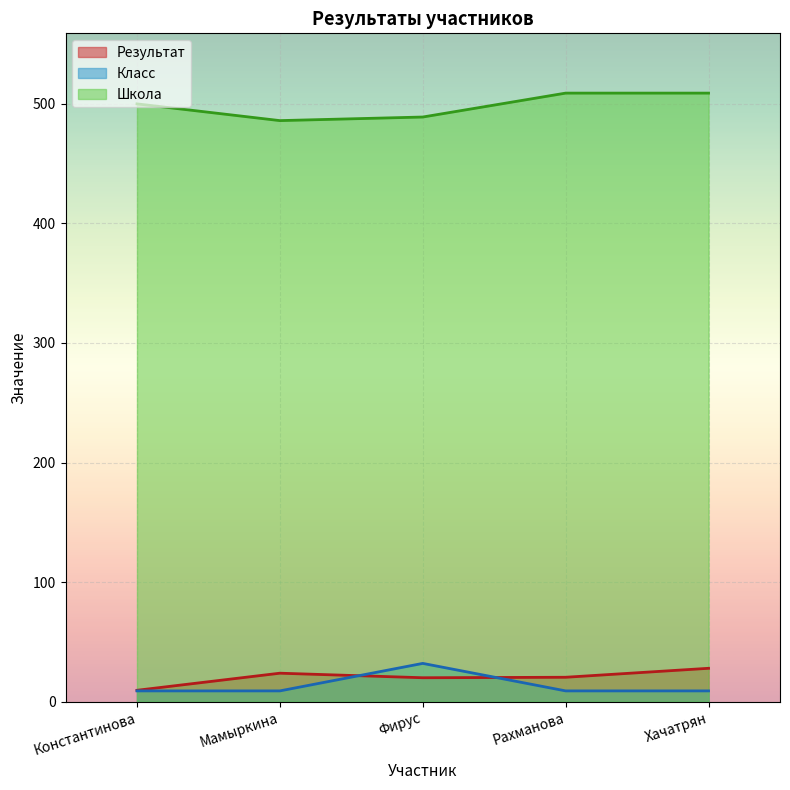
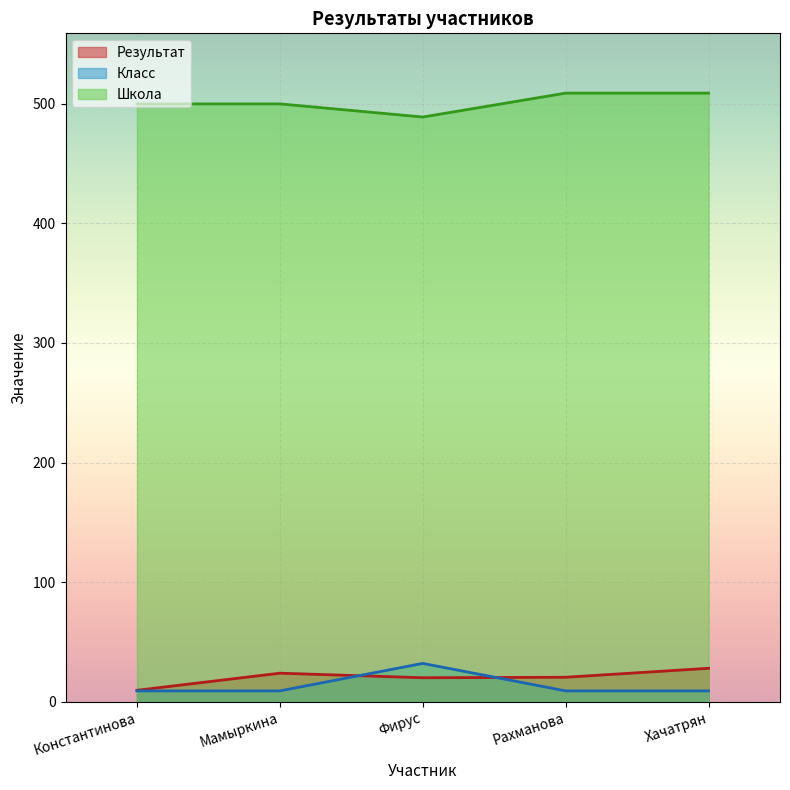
Школа, Мамыркина: 486 -> 500
